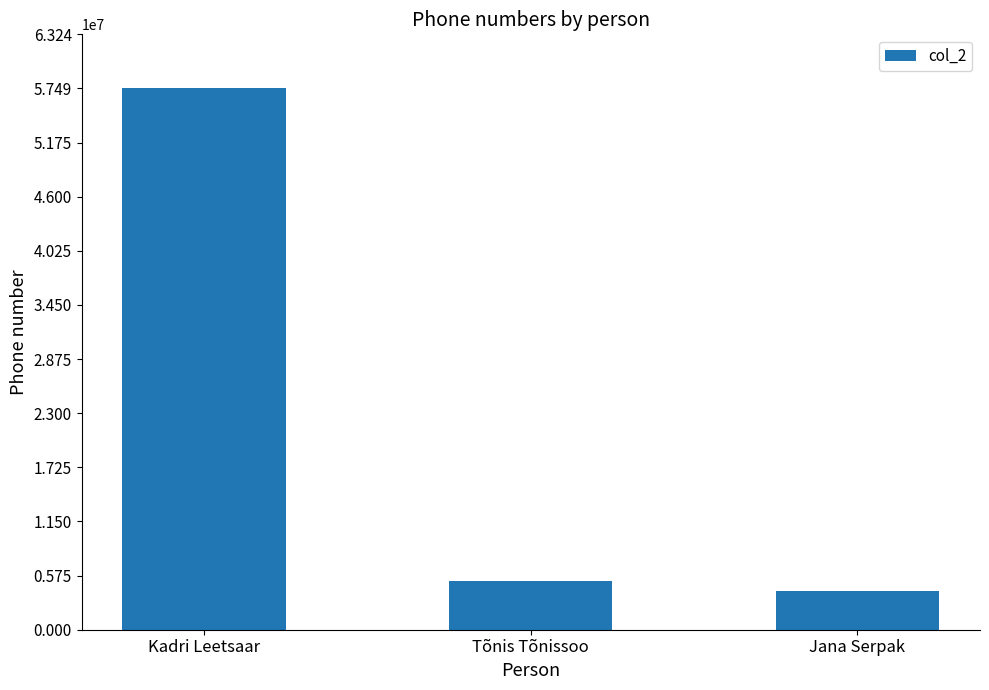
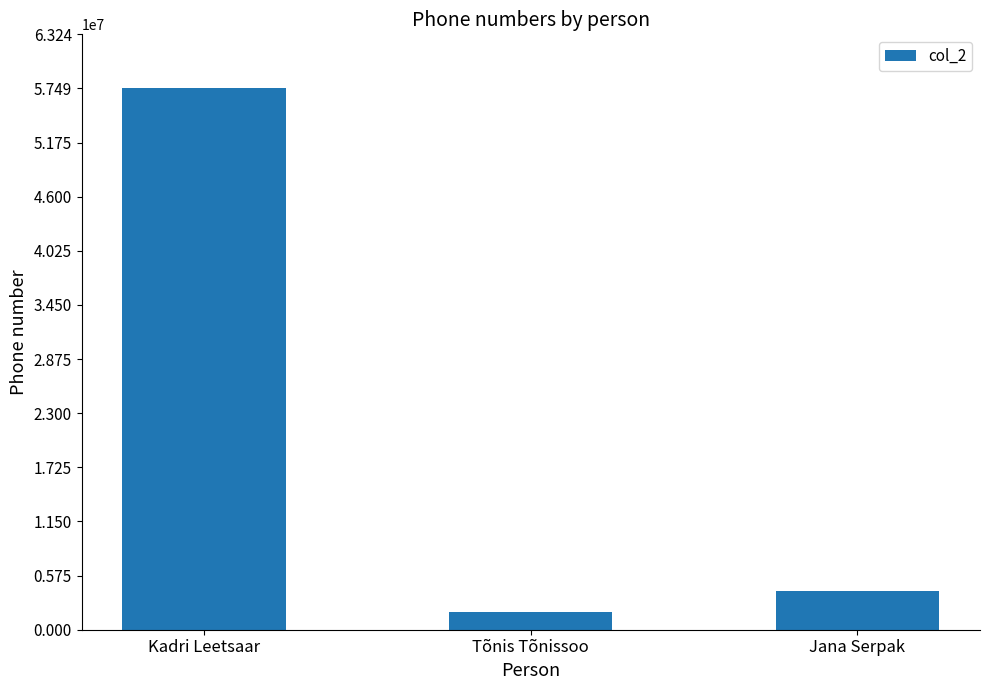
Tõnis Tõnissoo: 5000000 -> 2000000
